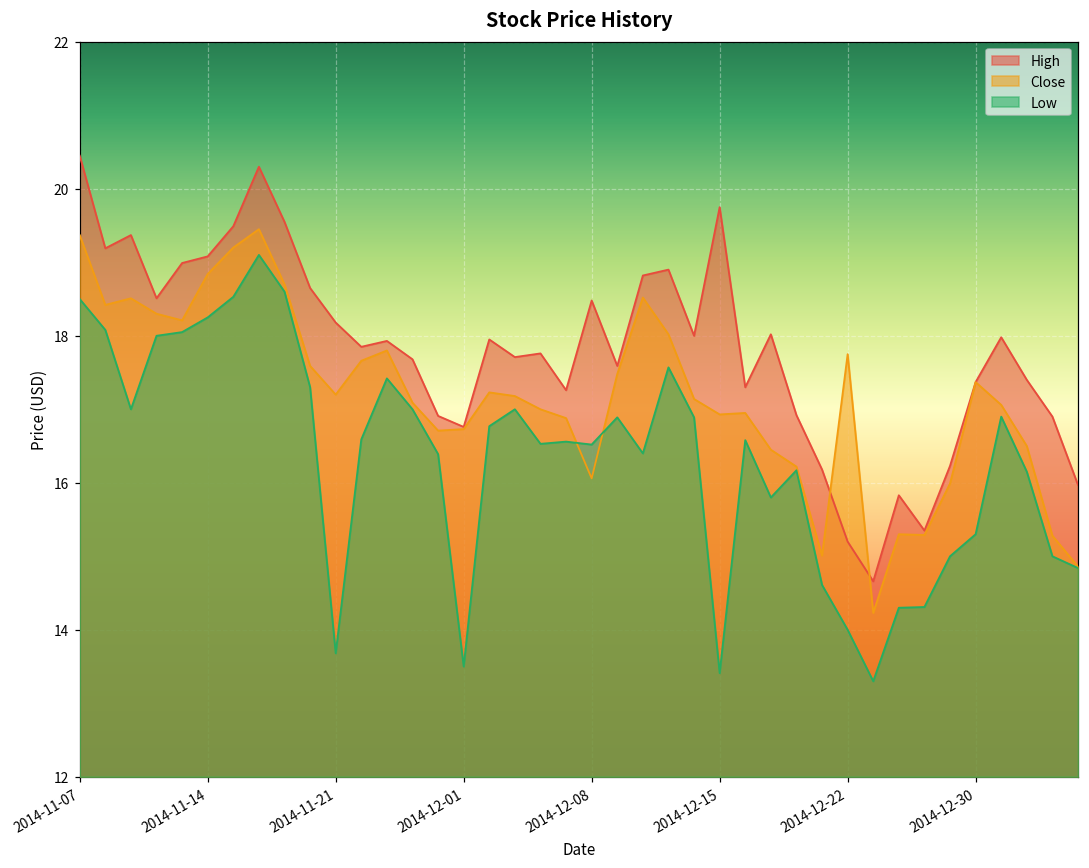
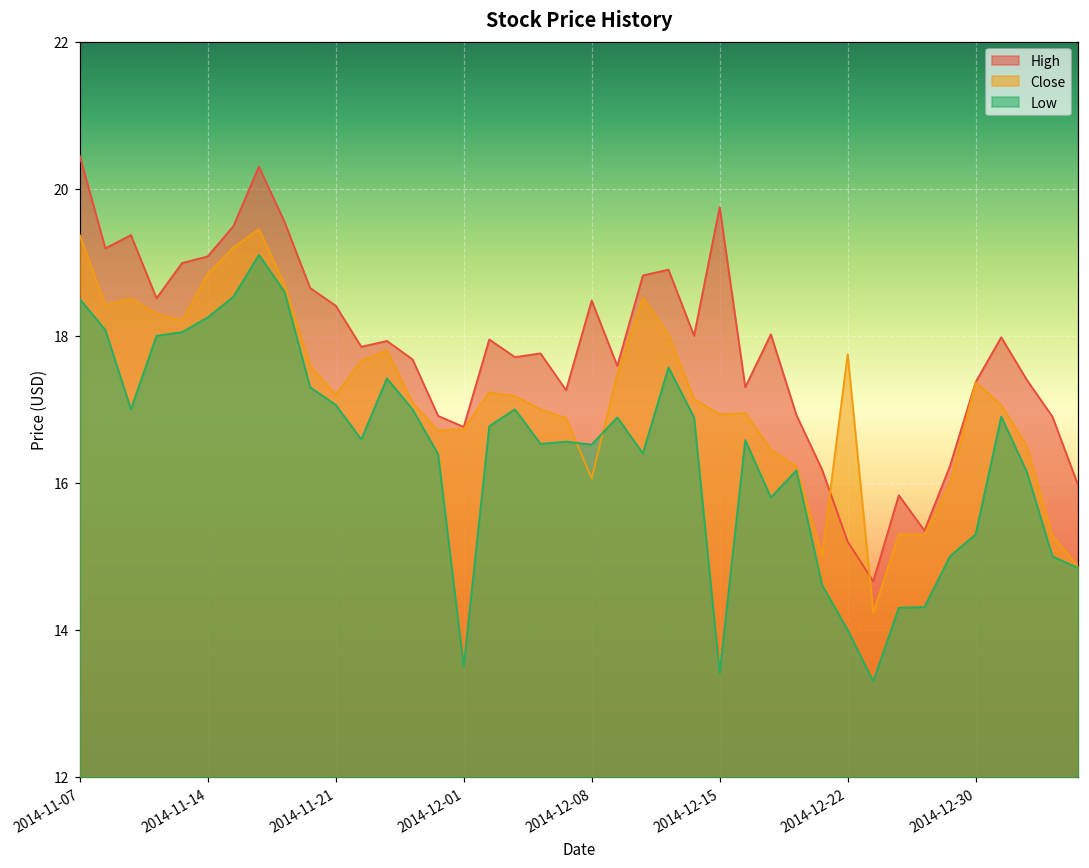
High, 2014-11-21: 18.2 -> 18.4
Low, 2014-11-21: 13.7 -> 17.1
